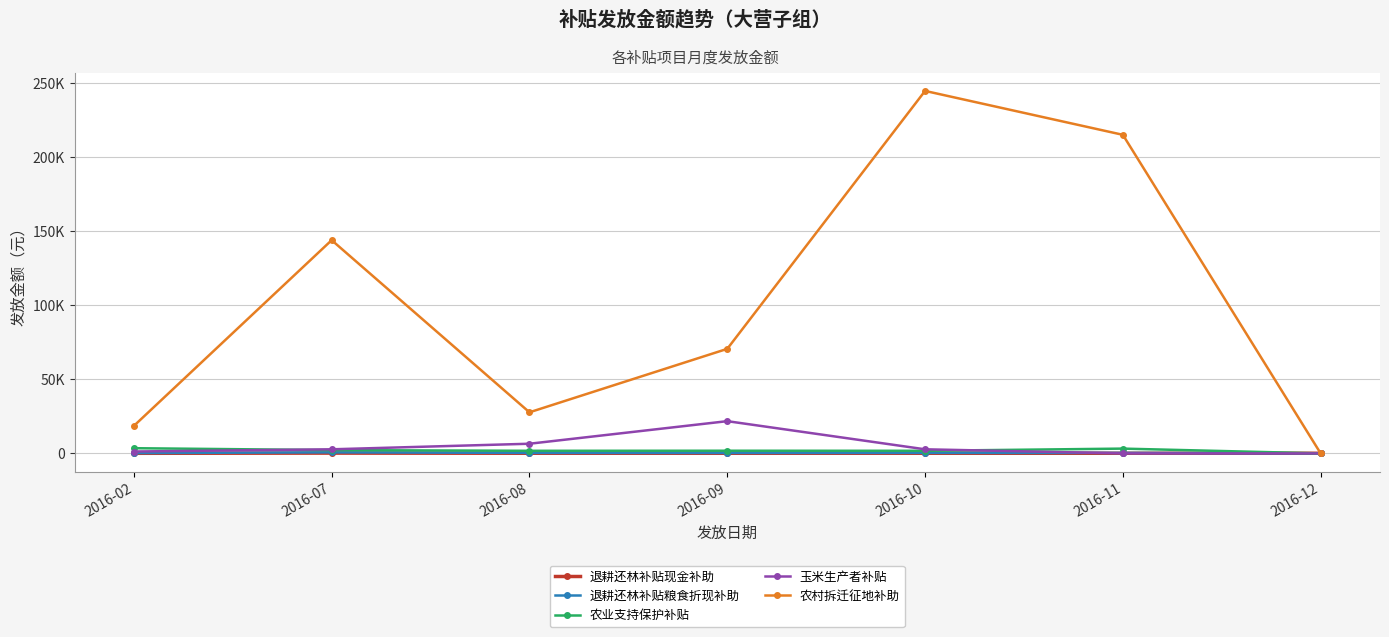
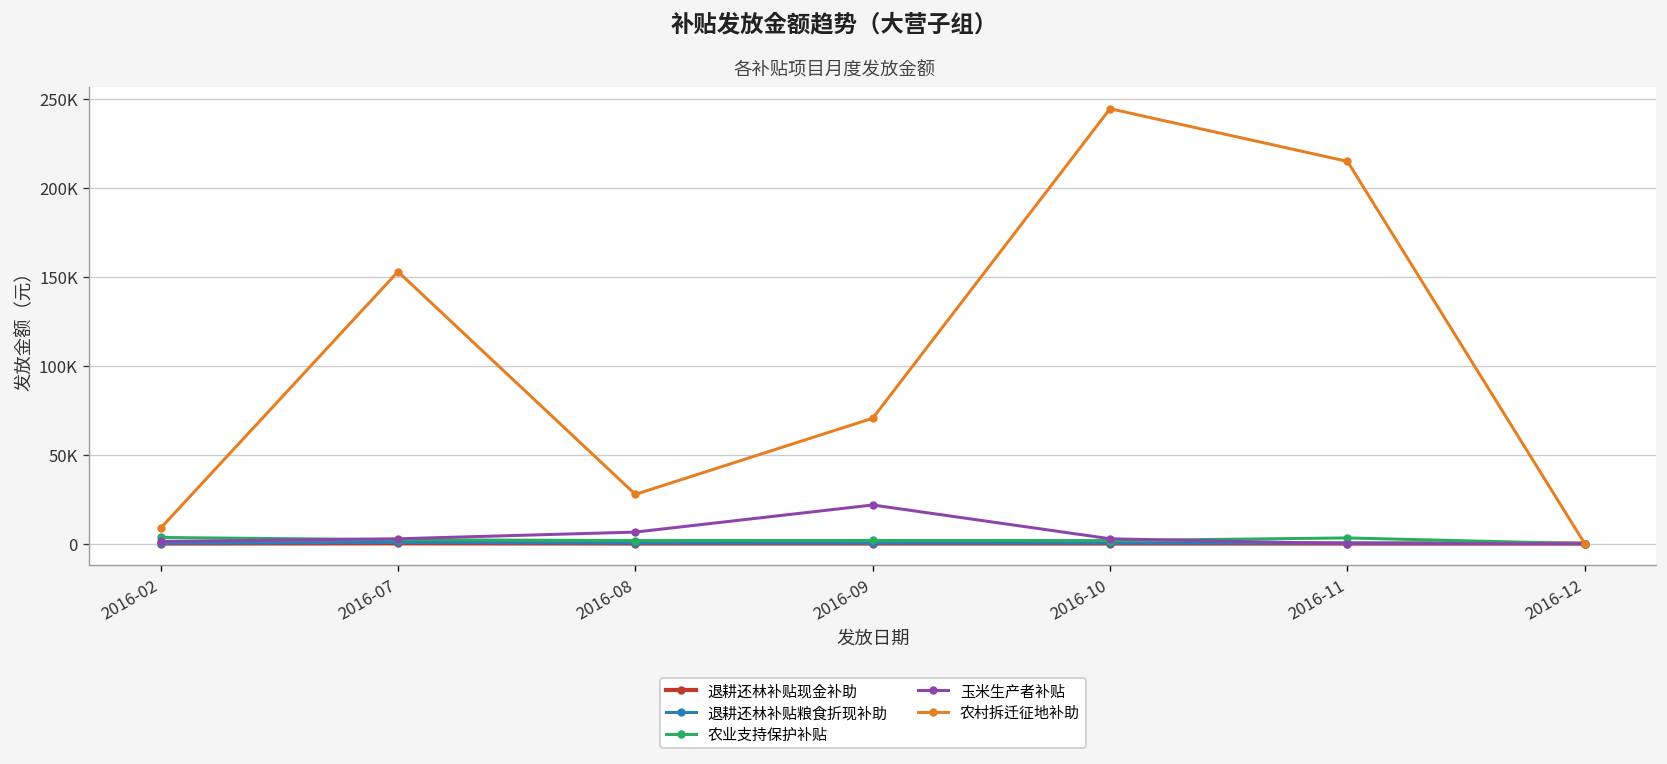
农村拆迁征地补助, 2016-02: 19000 -> 9000
农村拆迁征地补助, 2016-07: 144000 -> 153000
